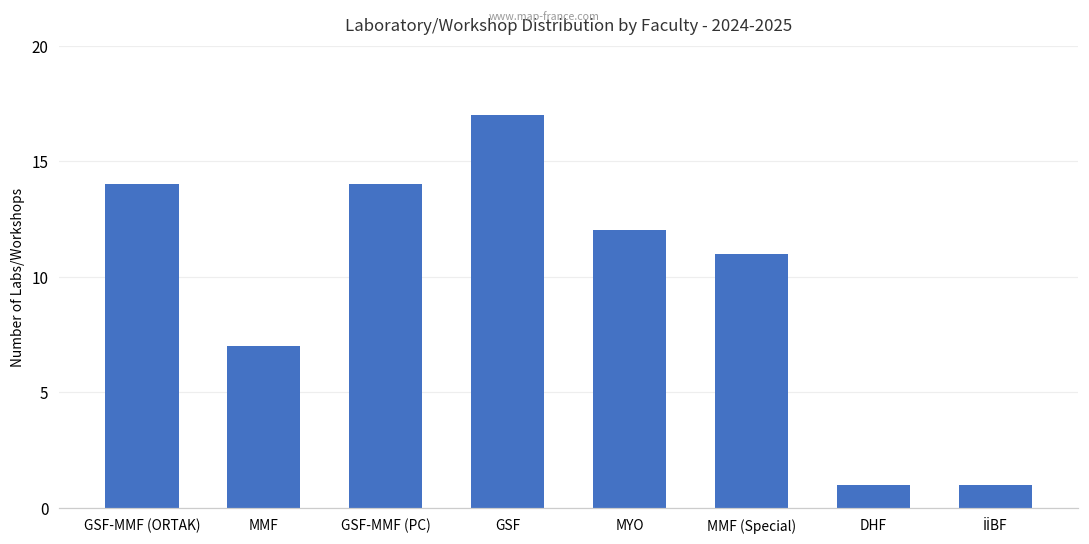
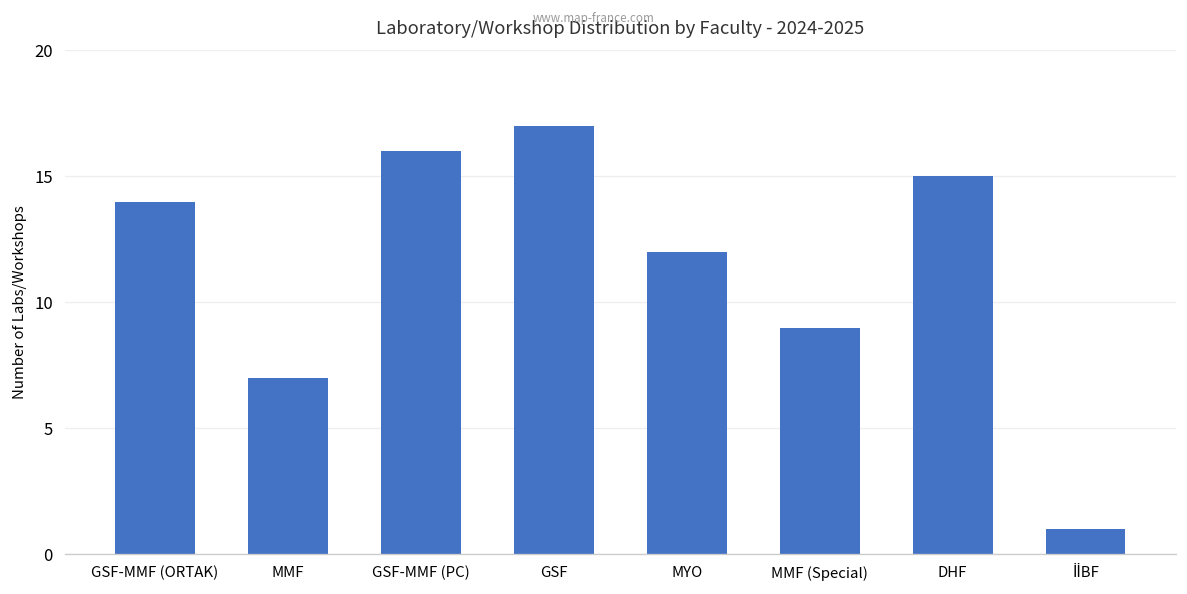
GSF-MMF (PC): 14 -> 16
MMF (Special): 11 -> 9
DHF: 1 -> 15
